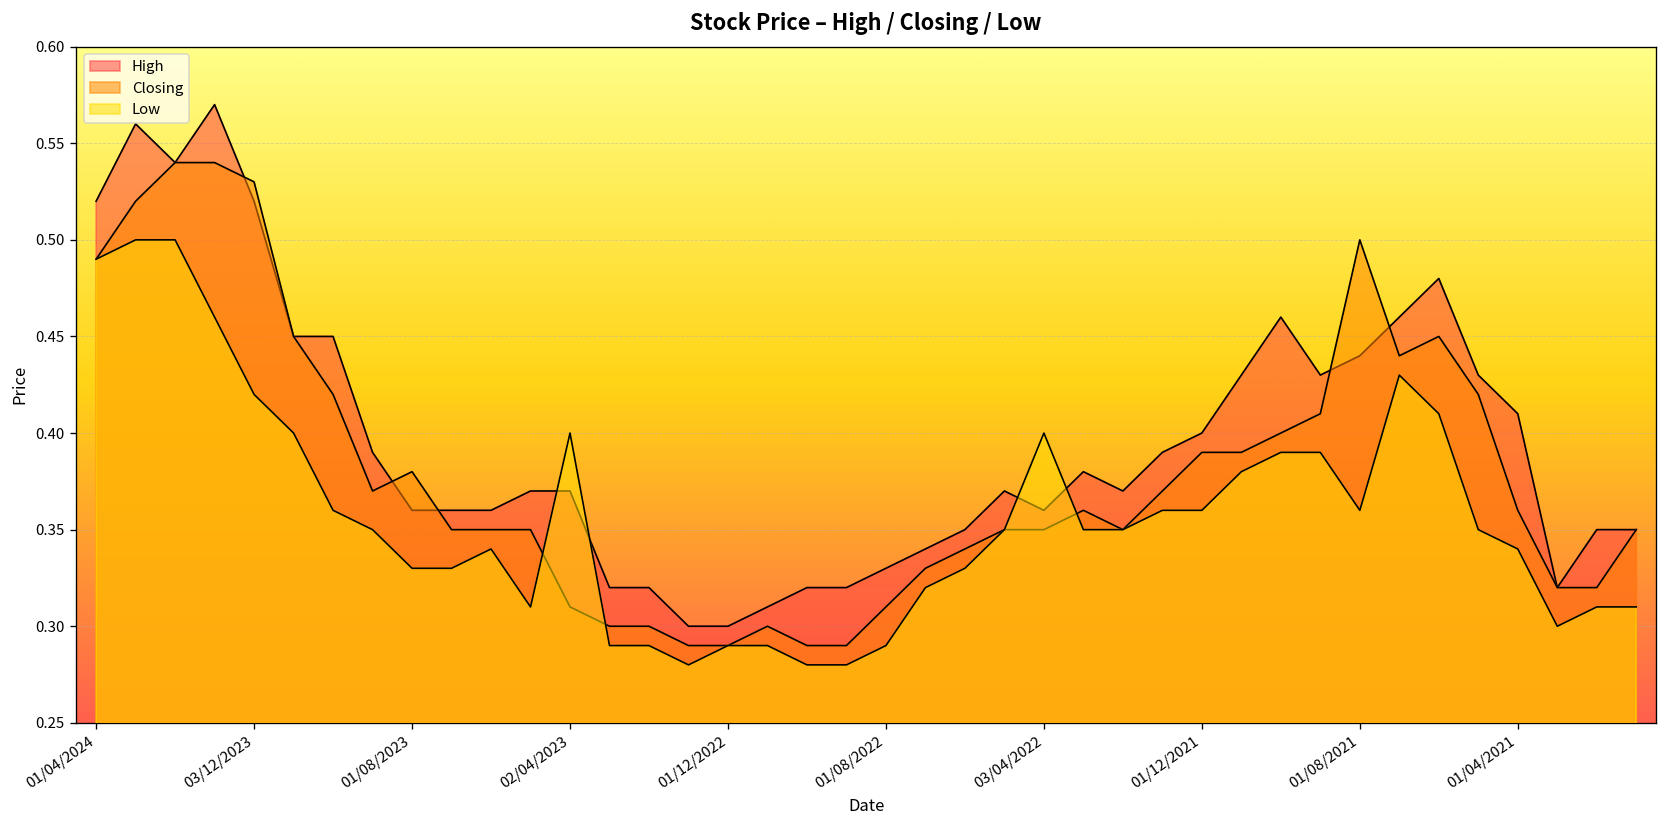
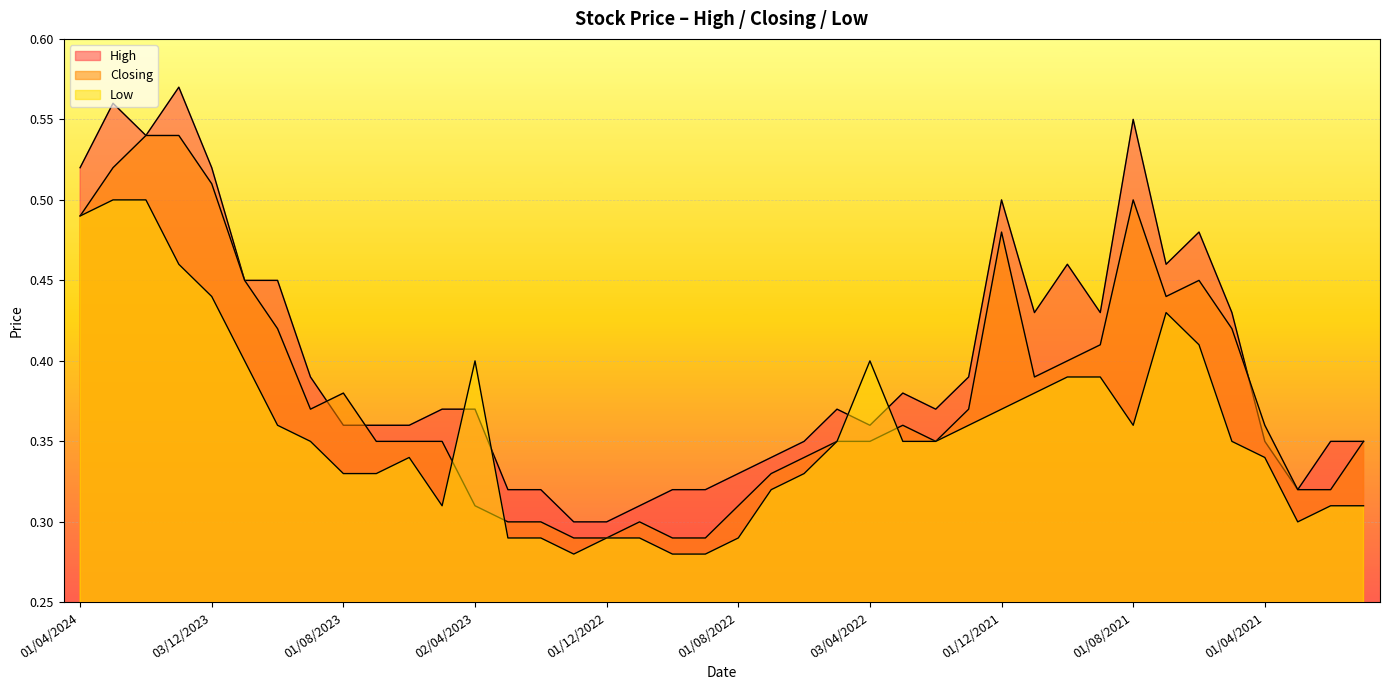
Closing, 03/12/2023: 0.53 -> 0.51
Low, 03/12/2023: 0.42 -> 0.44
High, 01/12/2021: 0.4 -> 0.5
Closing, 01/12/2021: 0.39 -> 0.48
Low, 01/12/2021: 0.36 -> 0.37
High, 01/08/2021: 0.44 -> 0.55
High, 01/04/2021: 0.41 -> 0.35
